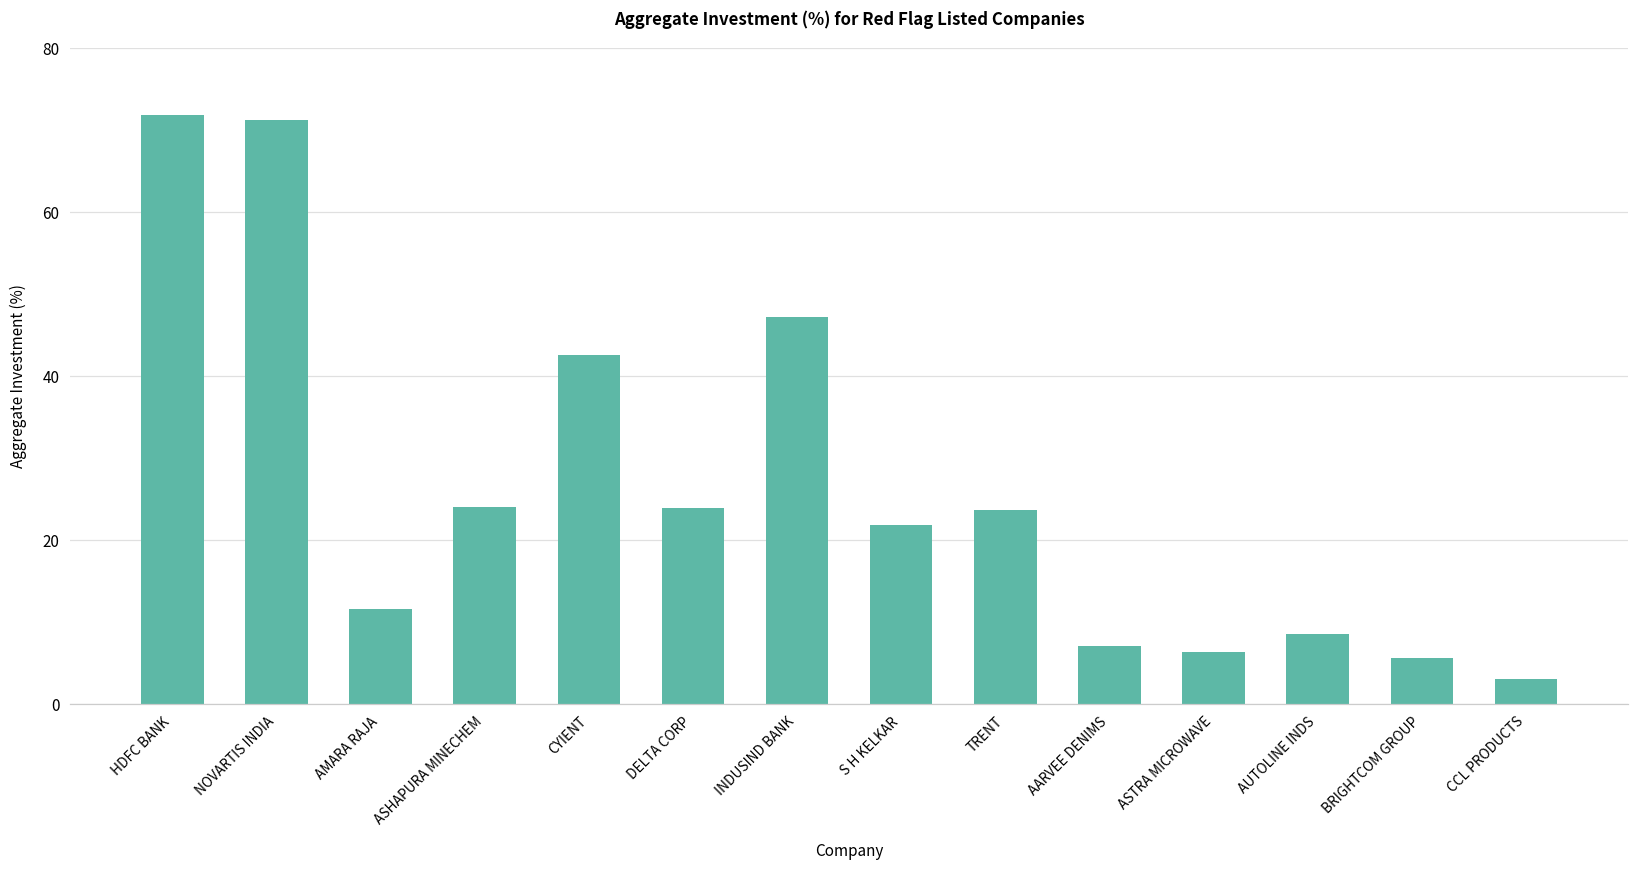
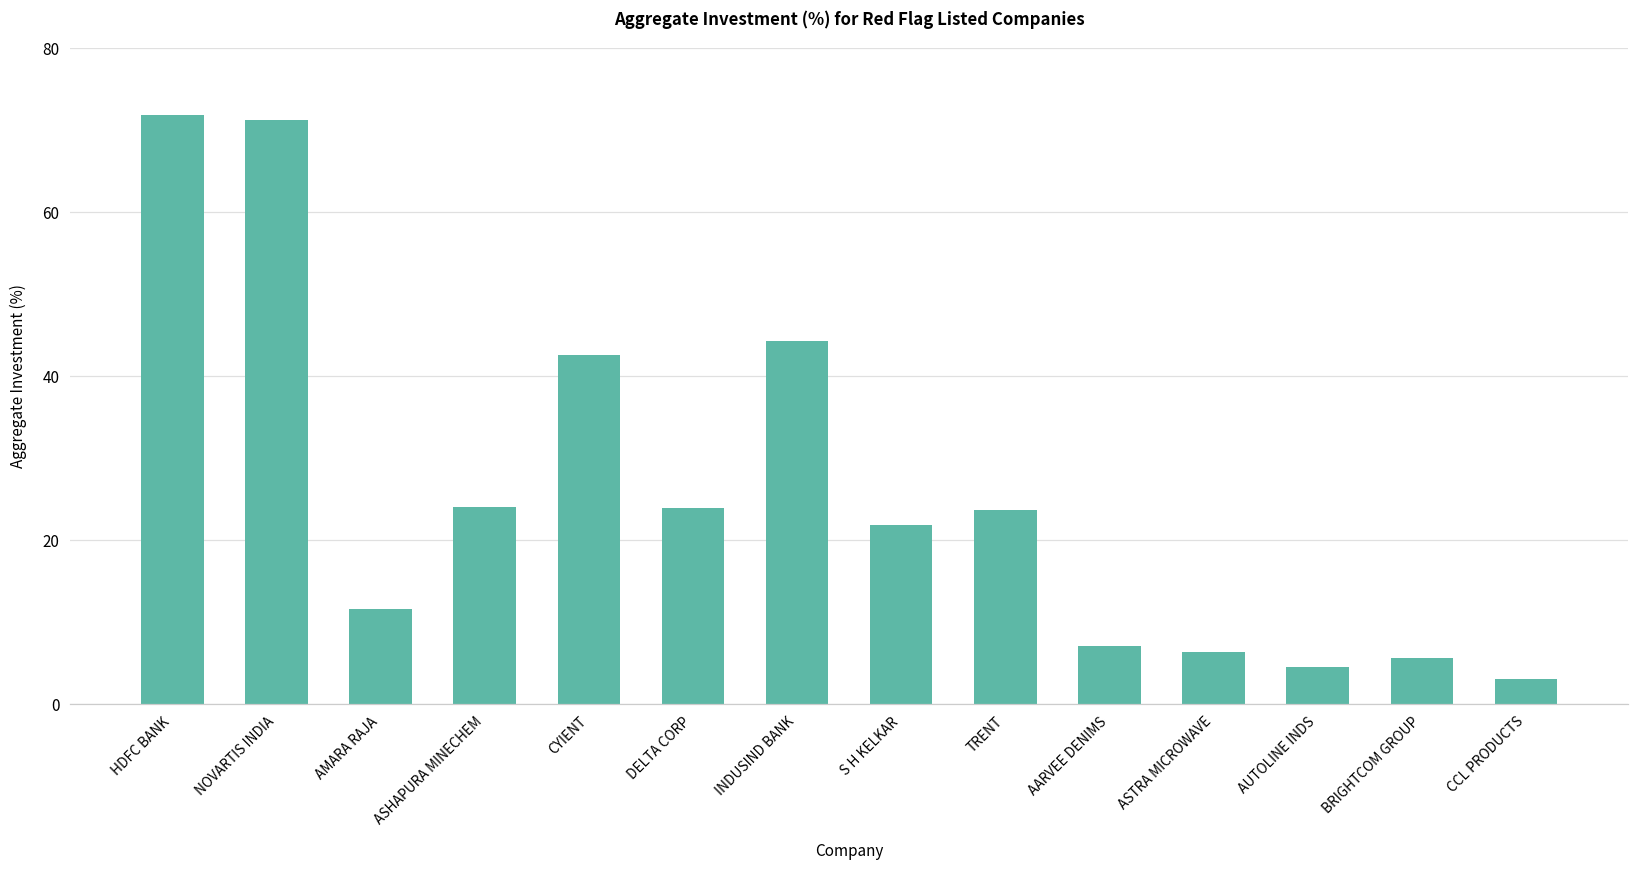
INDUSIND BANK: 47 -> 44
AUTOLINE INDS: 8 -> 5
